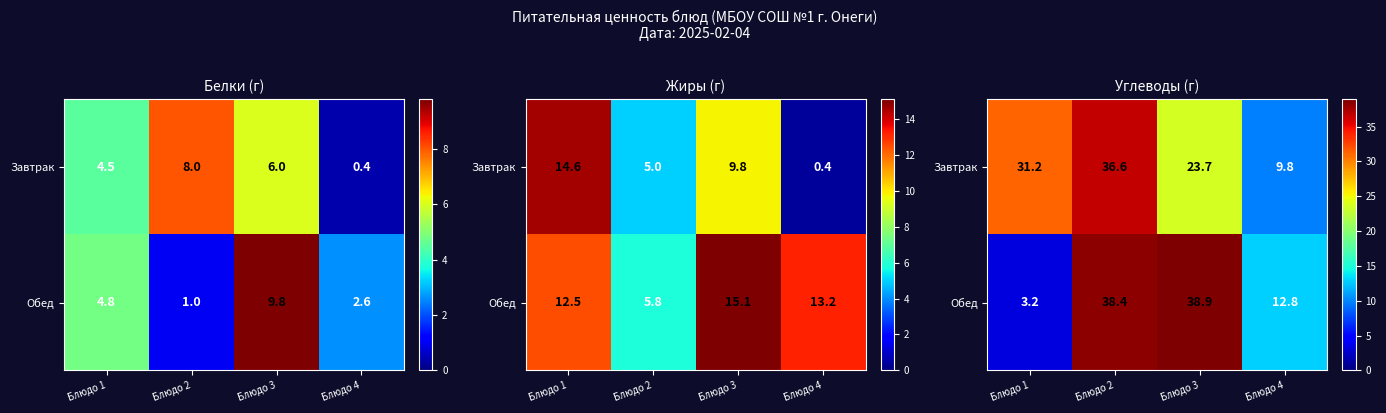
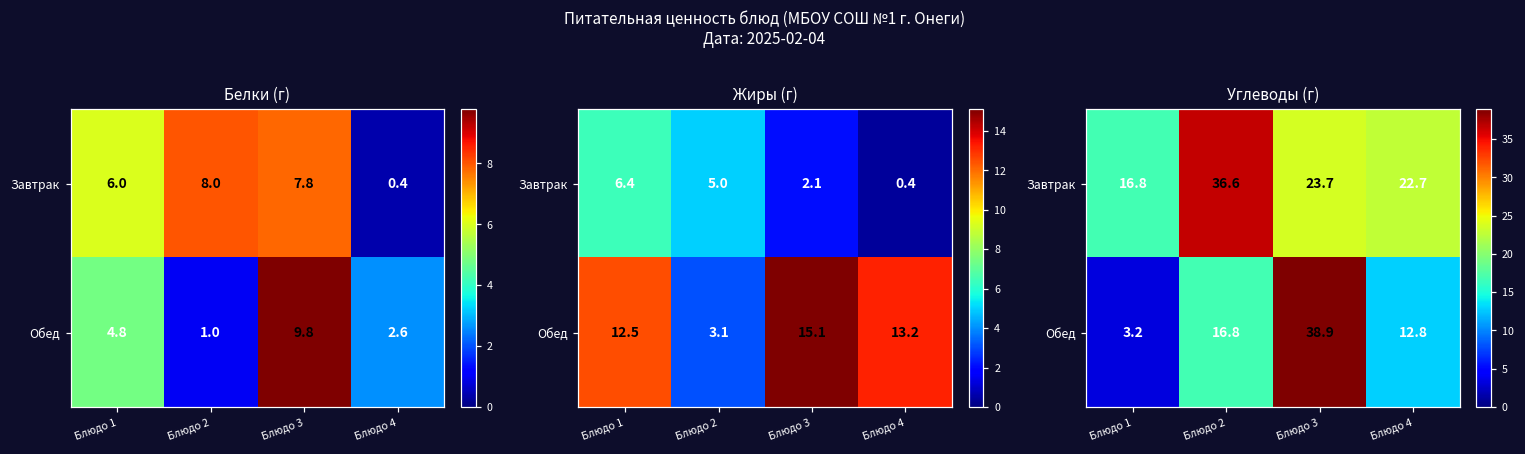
Белки (г), Завтрак, Блюдо 1: 4.5 -> 6.0
Белки (г), Завтрак, Блюдо 3: 6.0 -> 7.8
Жиры (г), Завтрак, Блюдо 1: 14.6 -> 6.4
Жиры (г), Завтрак, Блюдо 3: 9.8 -> 2.1
Жиры (г), Обед, Блюдо 2: 5.8 -> 3.1
Углеводы (г), Завтрак, Блюдо 1: 31.2 -> 16.8
Углеводы (г), Завтрак, Блюдо 4: 9.8 -> 22.7
Углеводы (г), Обед, Блюдо 2: 38.4 -> 16.8
